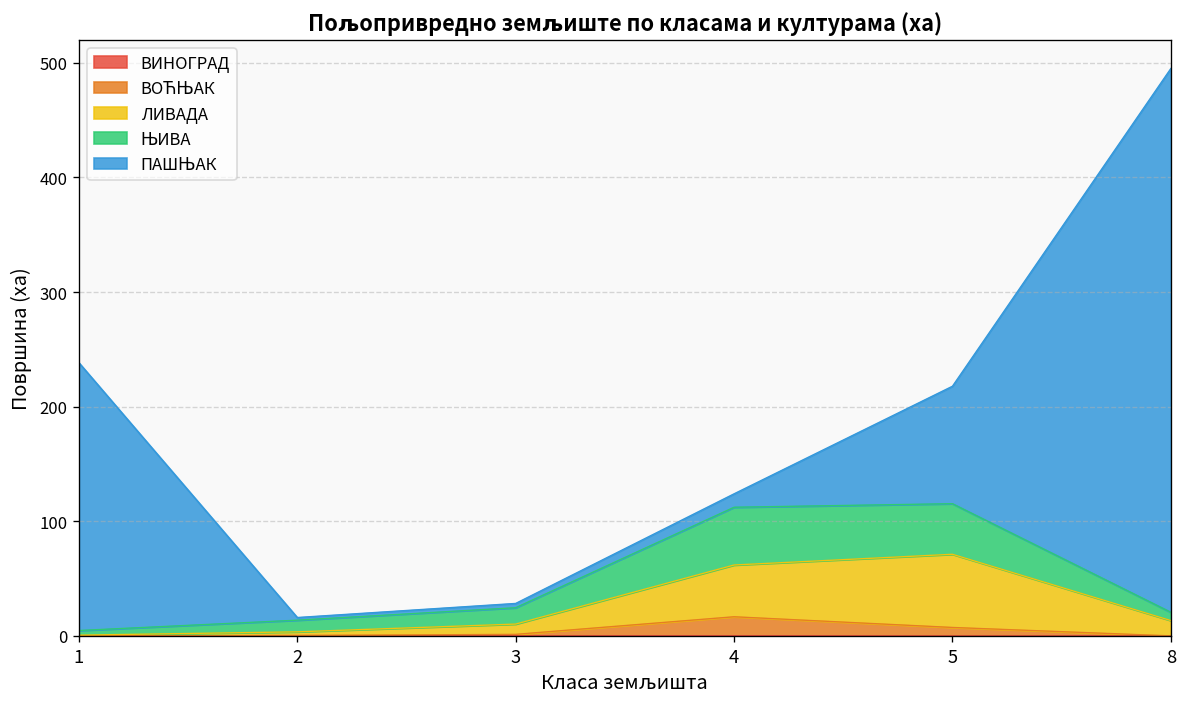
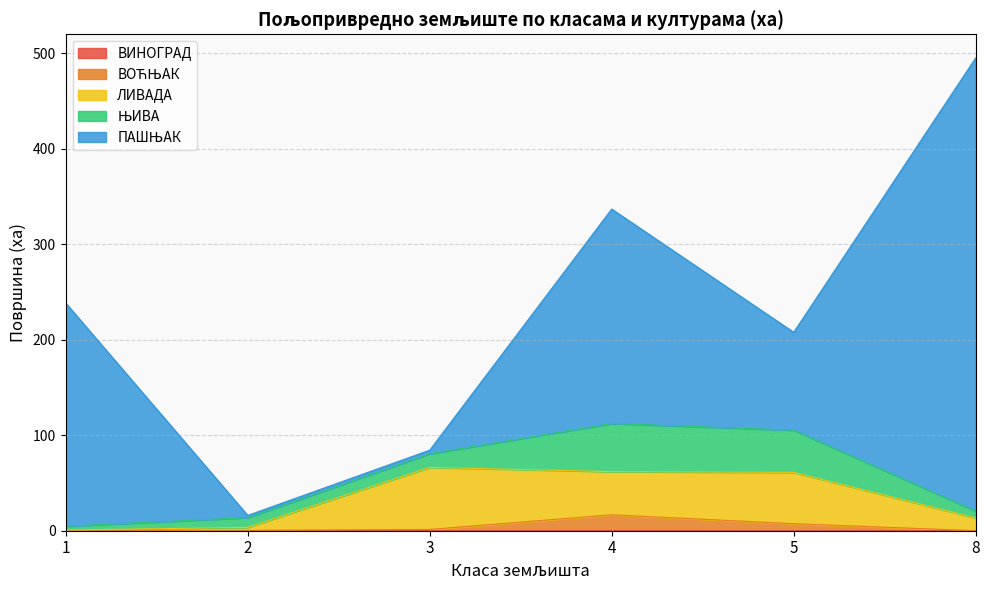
ЛИВАДА, 3: 10 -> 60
ПАШЊАК, 4: 10 -> 220
ЛИВАДА, 5: 60 -> 50
